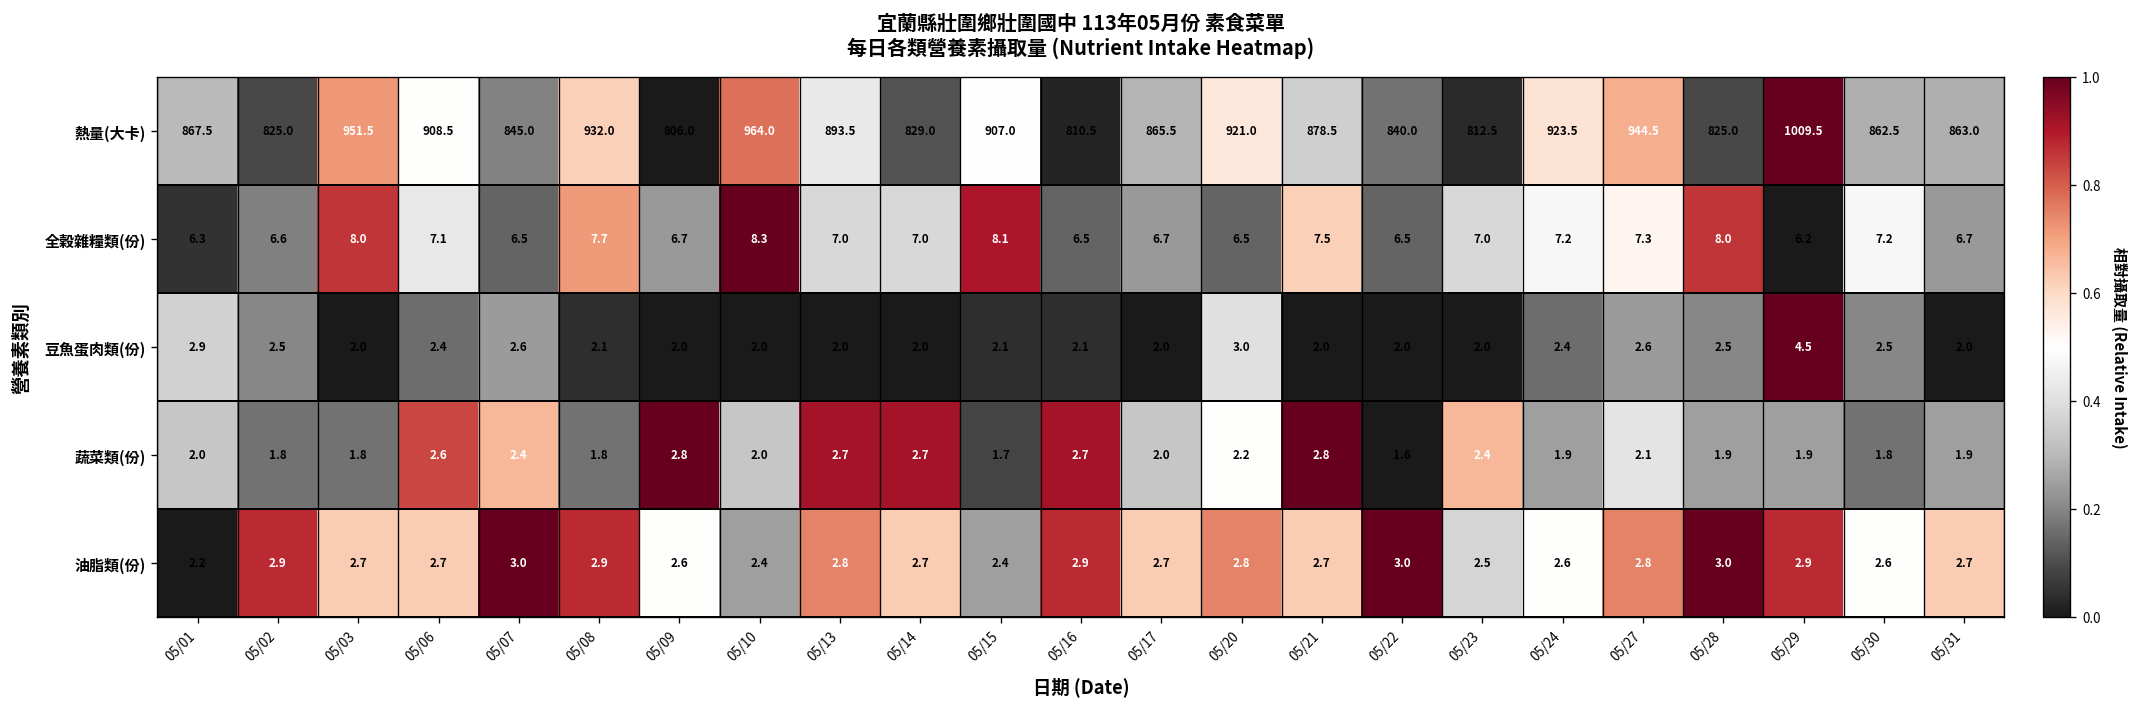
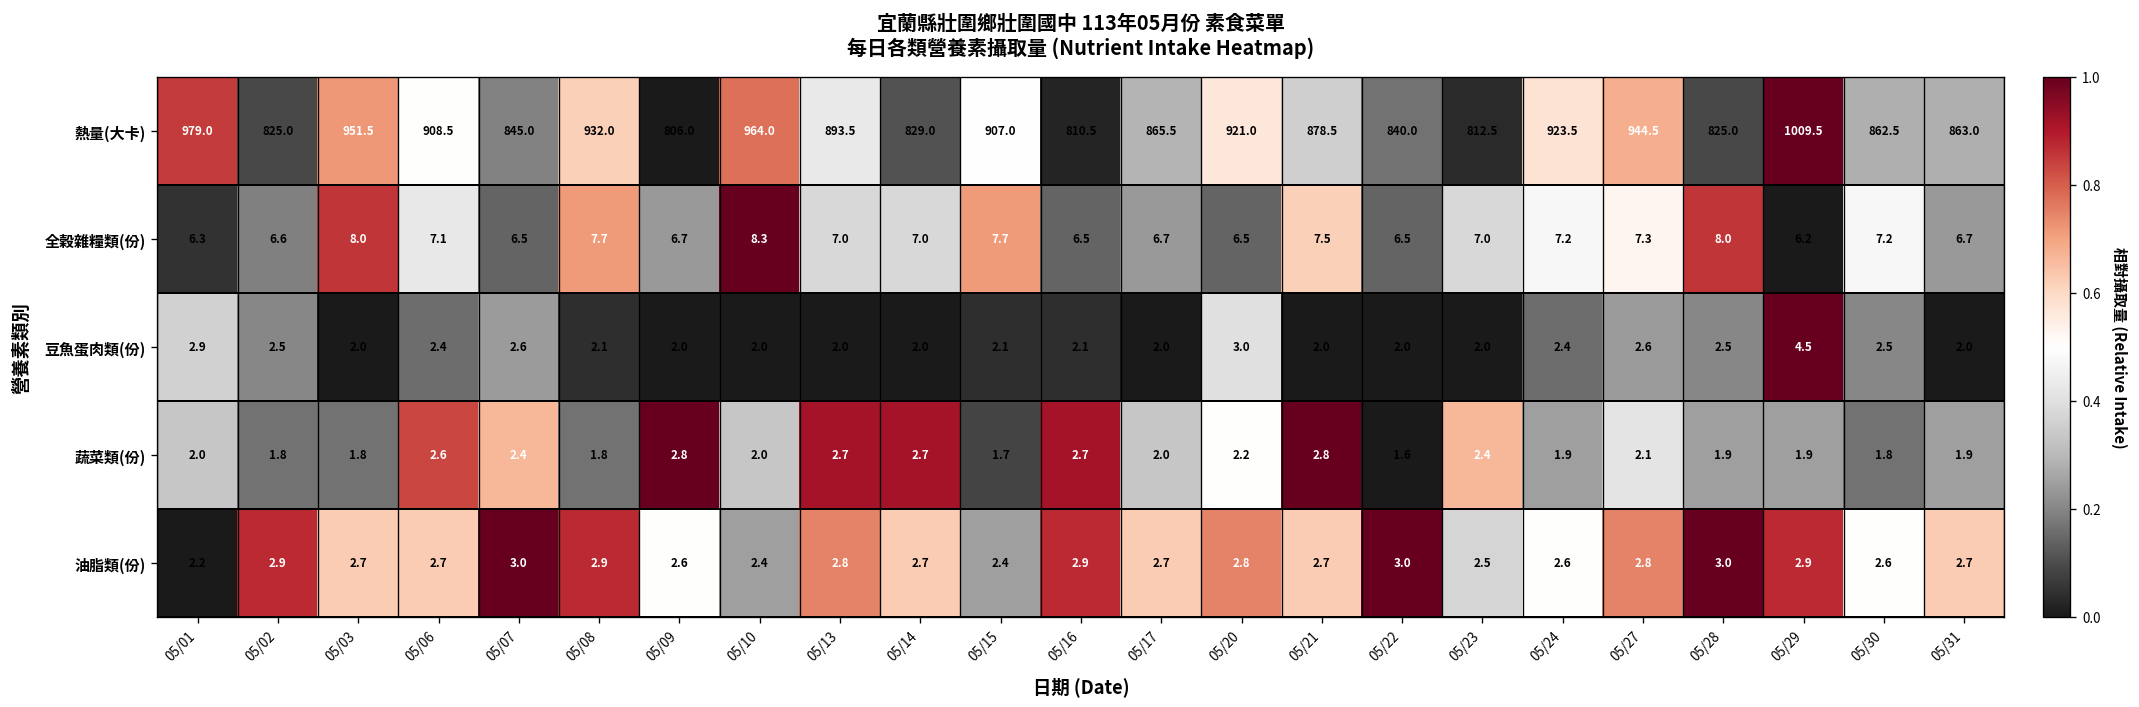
熱量(大卡), 05/01: 867.5 -> 979.0
全穀雜糧類(份), 05/15: 8.1 -> 7.7
